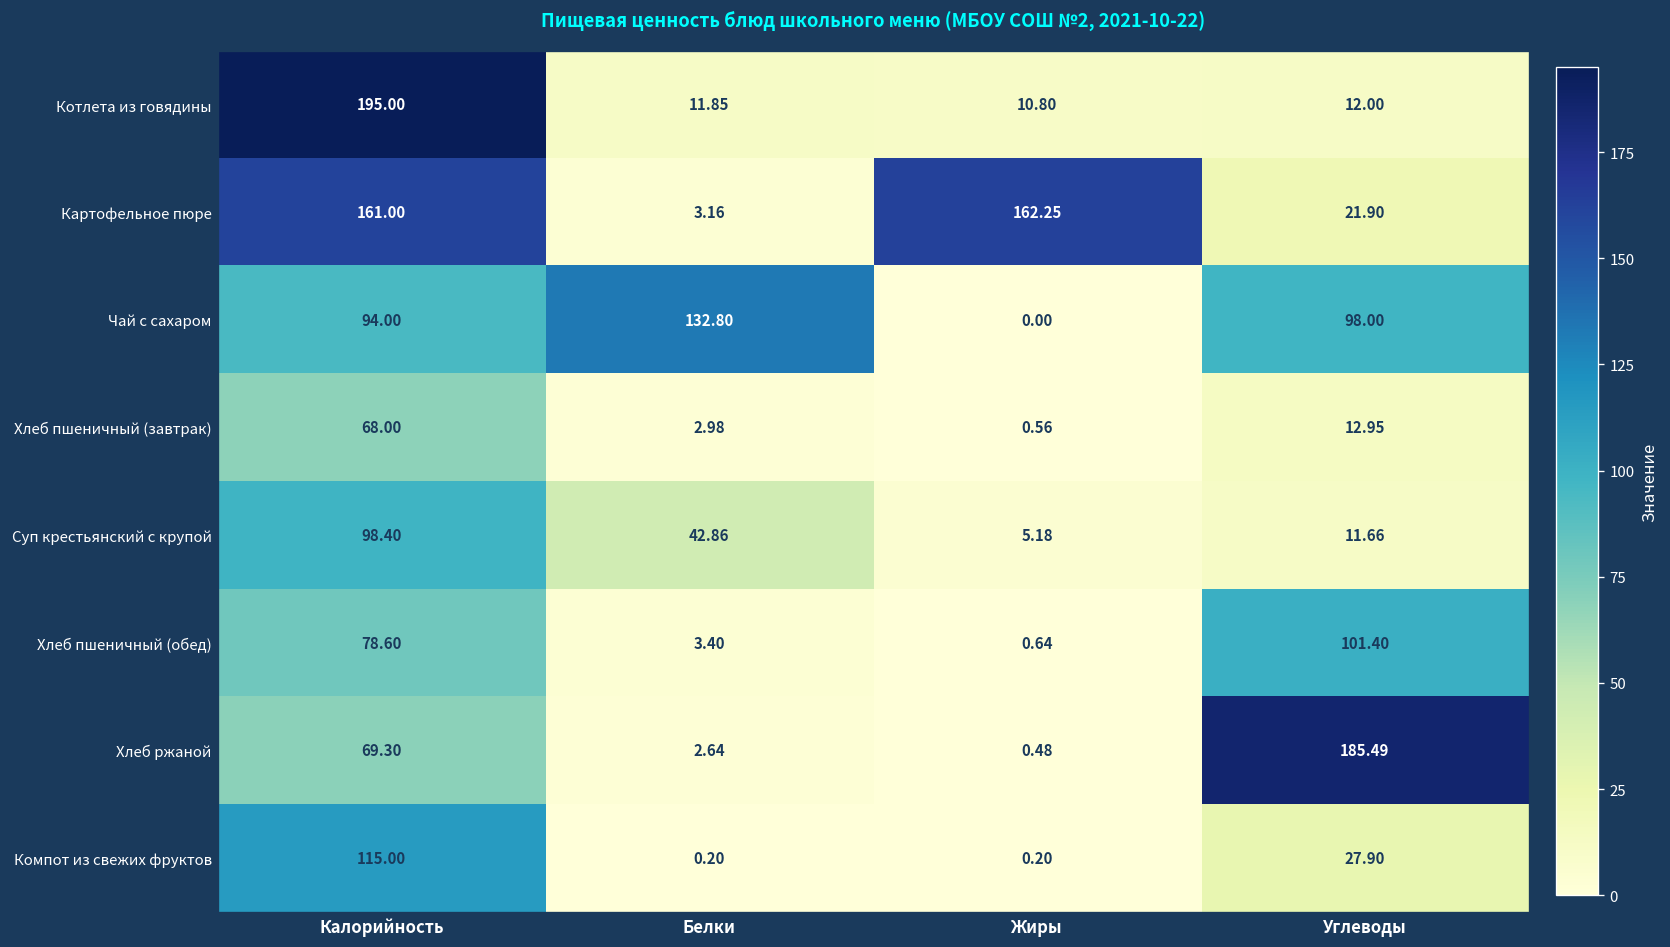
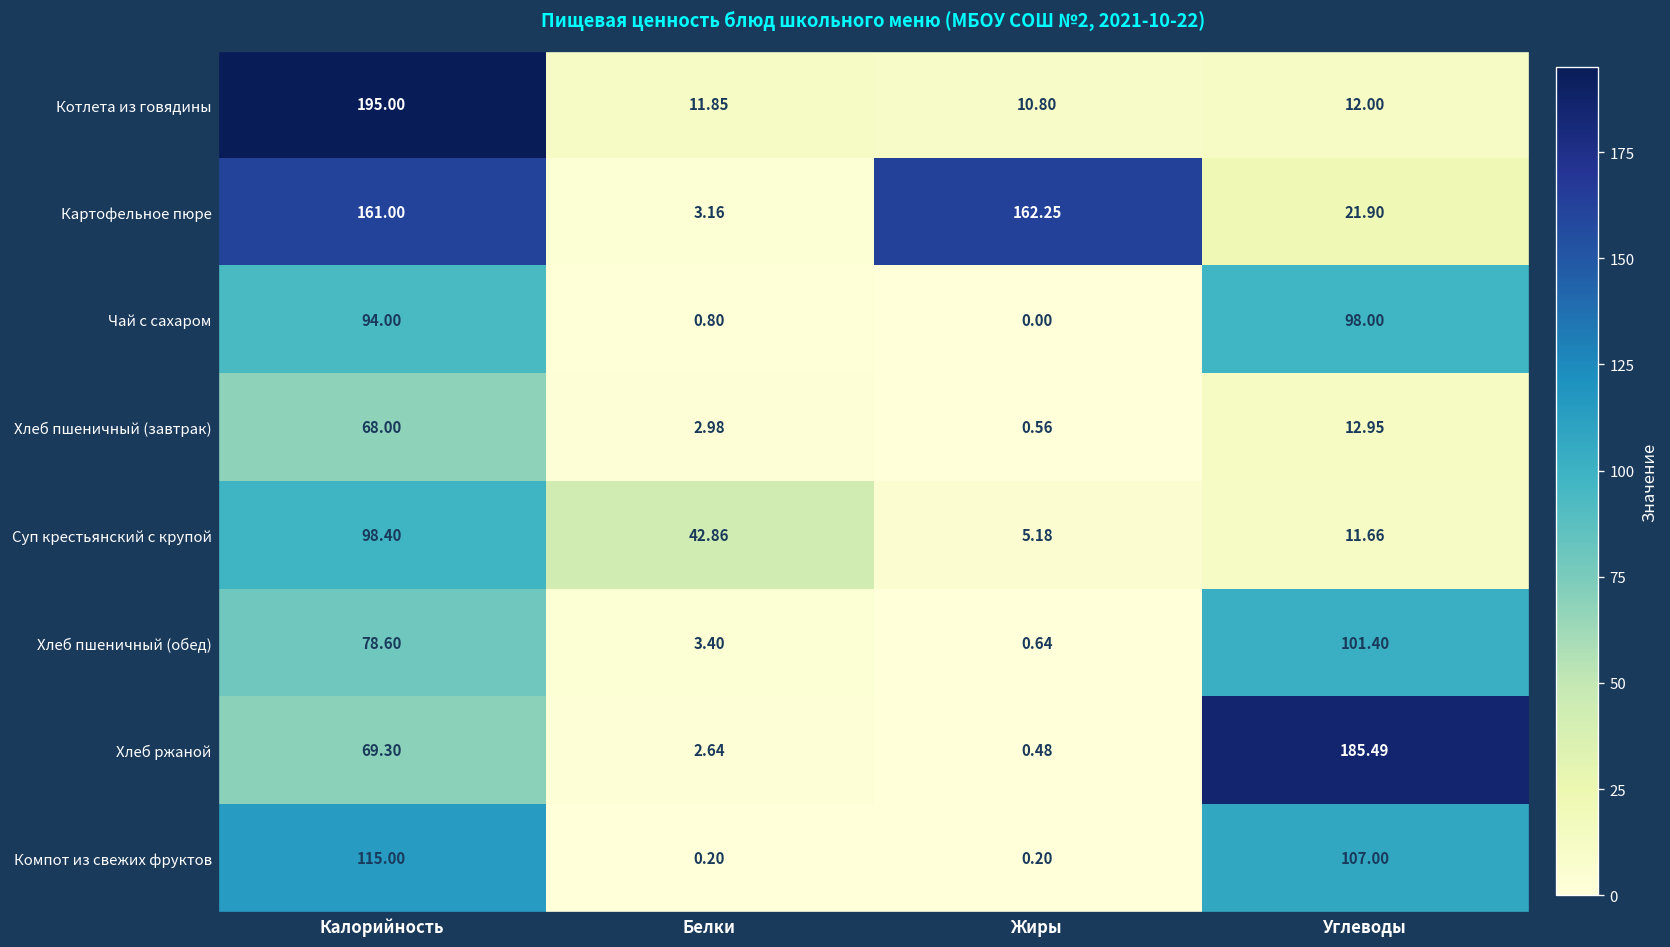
Чай с сахаром, Белки: 132.80 -> 0.80
Компот из свежих фруктов, Углеводы: 27.90 -> 107.00
